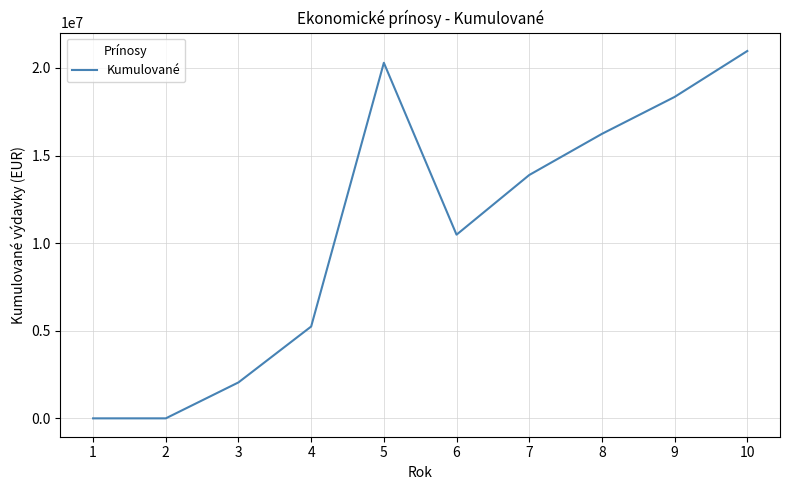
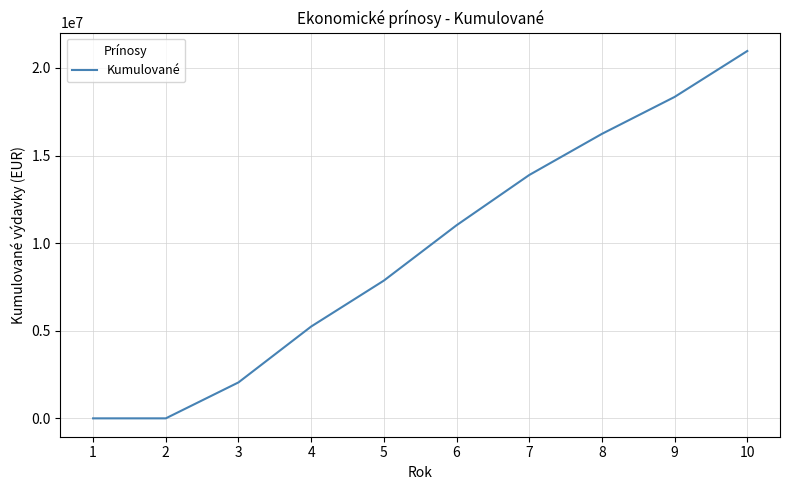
5: 20300000 -> 7900000
6: 10500000 -> 11000000
